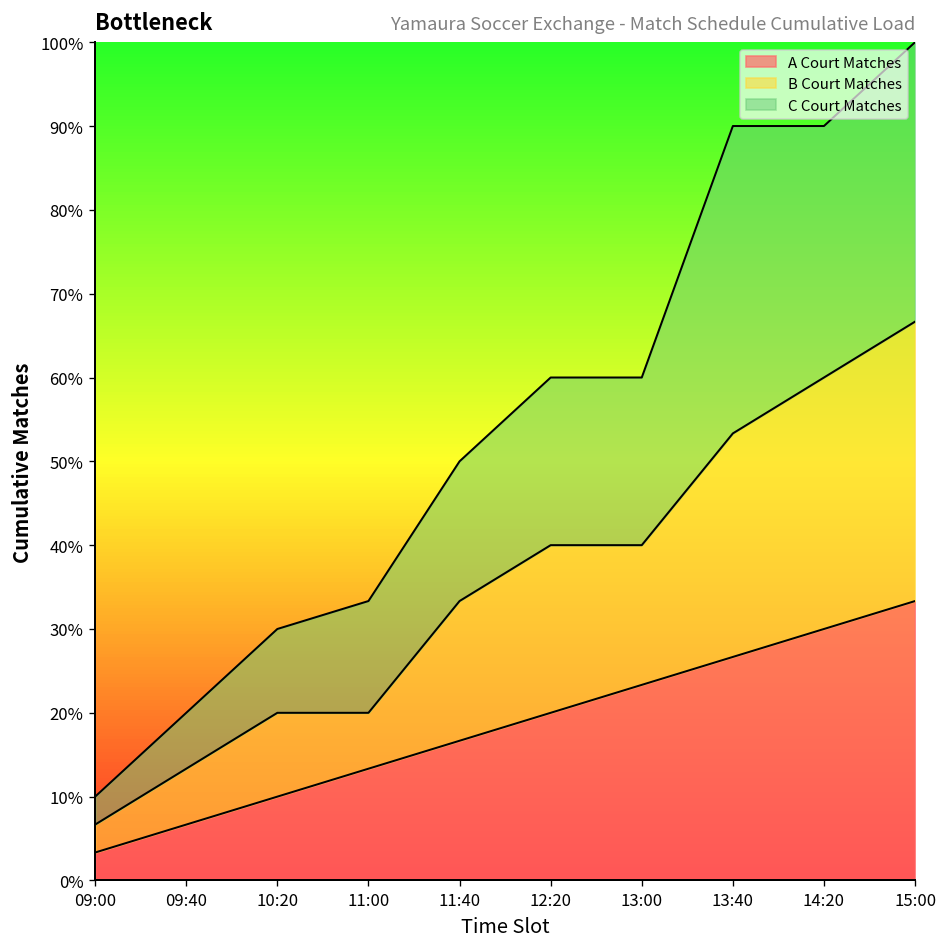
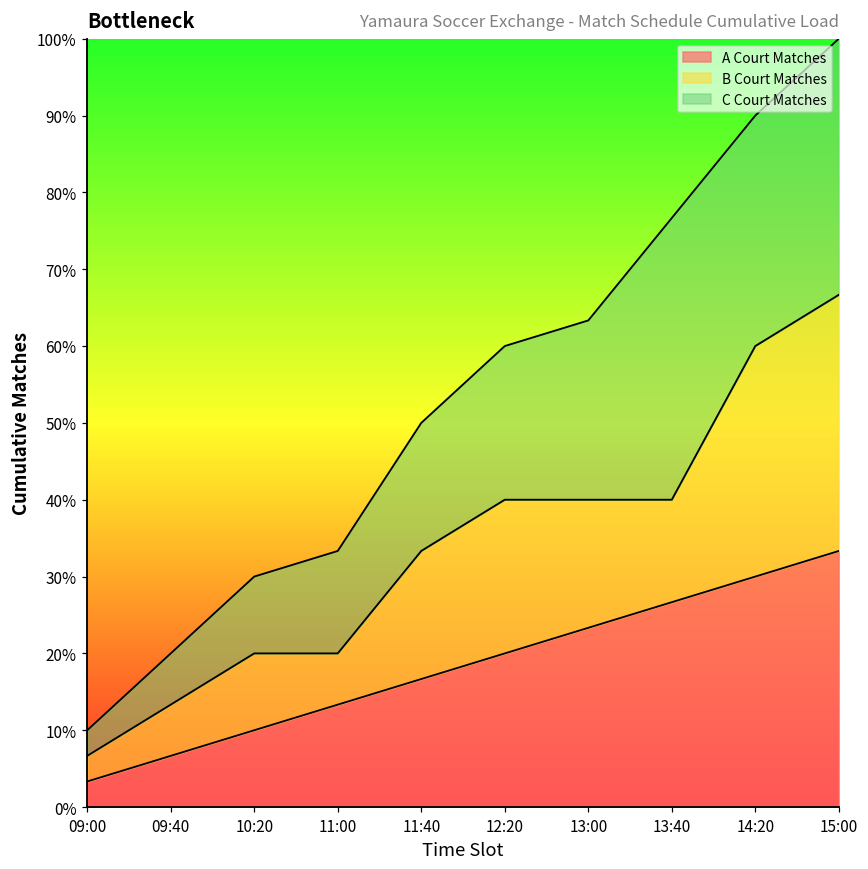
C Court Matches, 13:00: 20% -> 23%
B Court Matches, 13:40: 27% -> 13%
